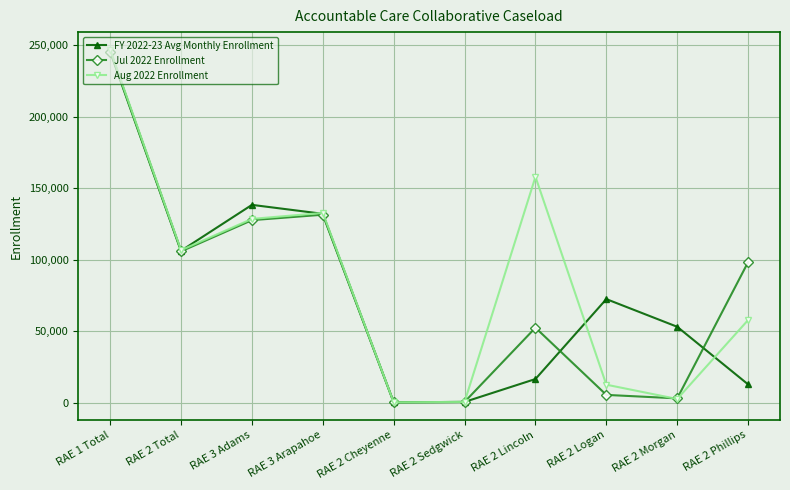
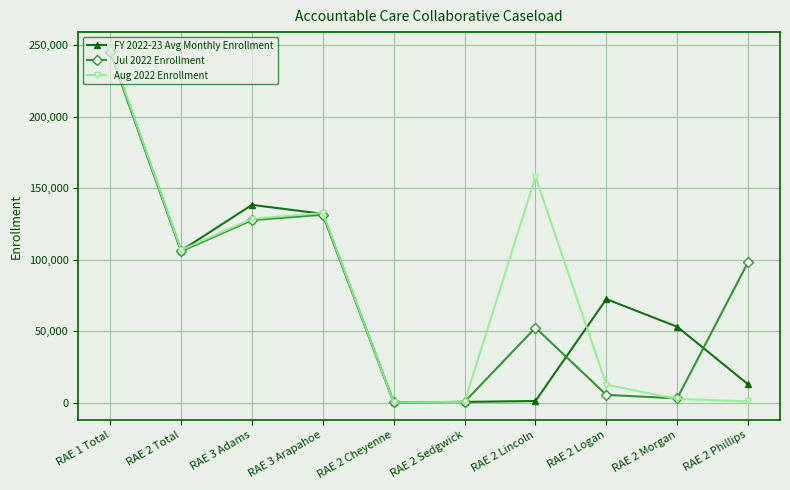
FY 2022-23 Avg Monthly Enrollment, RAE 2 Lincoln: 17,000 -> 1,000
Aug 2022 Enrollment, RAE 2 Phillips: 58,000 -> 1,000
